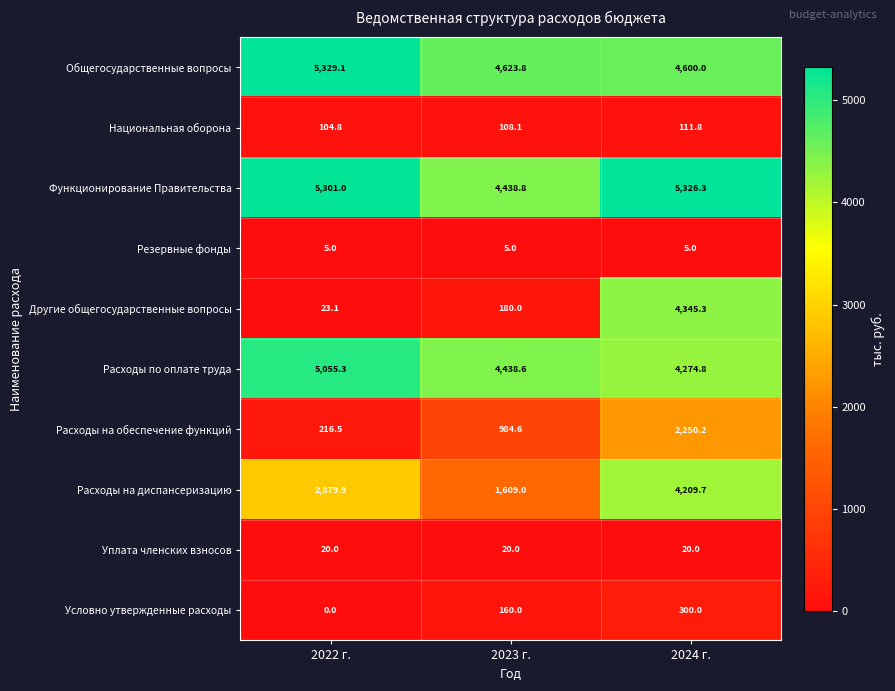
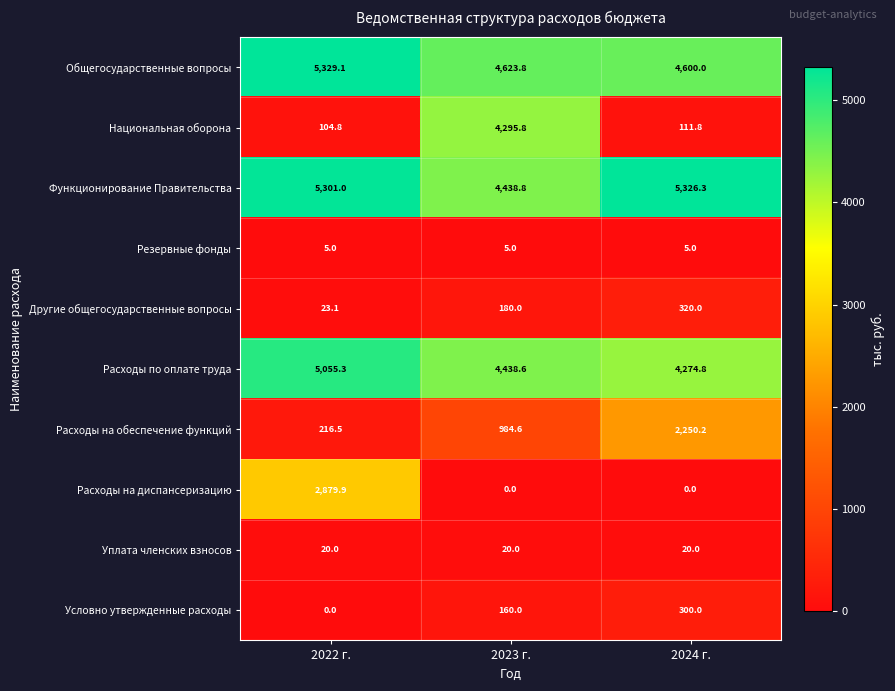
Национальная оборона, 2023 г.: 108.1 -> 4,295.8
Другие общегосударственные вопросы, 2024 г.: 4,345.3 -> 320.0
Расходы на диспансеризацию, 2023 г.: 1,609.0 -> 0.0
Расходы на диспансеризацию, 2024 г.: 4,209.7 -> 0.0
